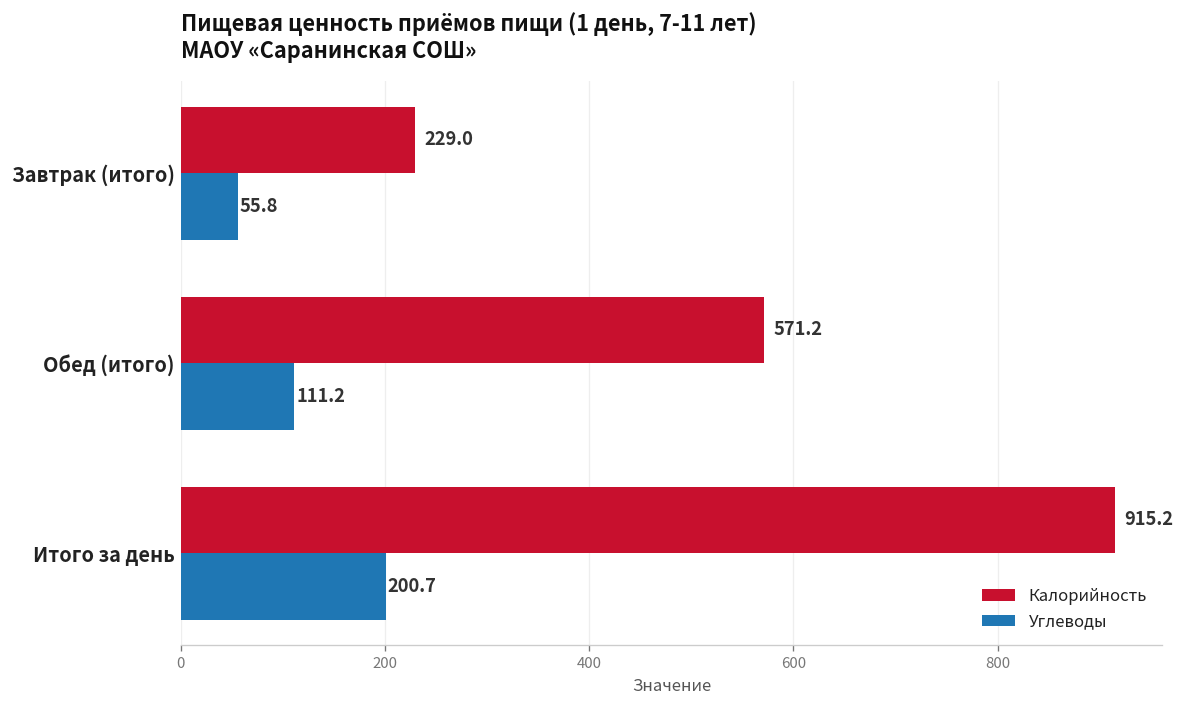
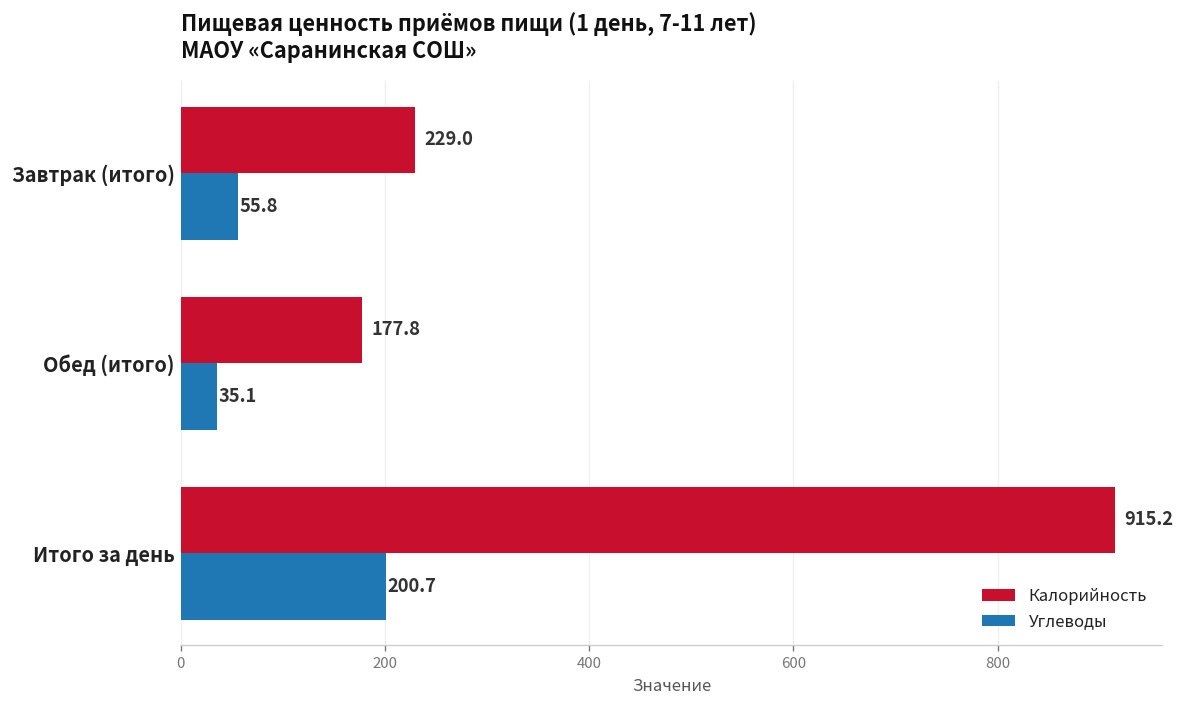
Калорийность, Обед (итого): 571.2 -> 177.8
Углеводы, Обед (итого): 111.2 -> 35.1
